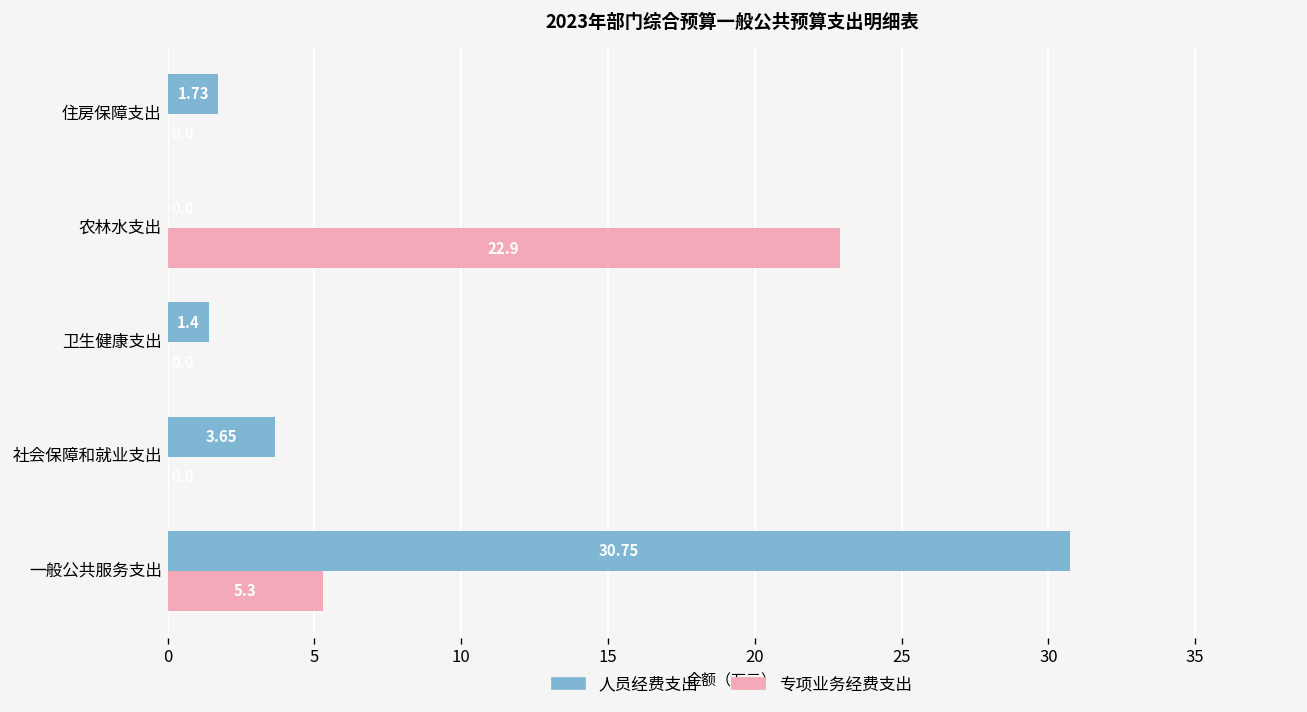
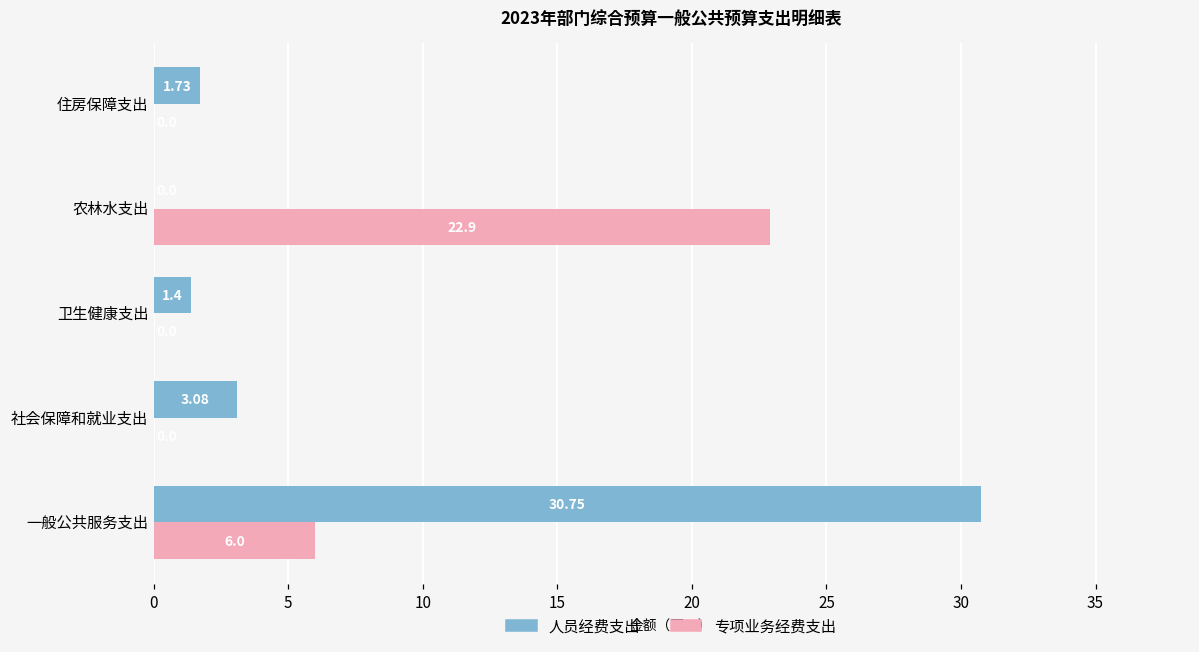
人员经费支出, 社会保障和就业支出: 3.65 -> 3.08
专项业务经费支出, 一般公共服务支出: 5.3 -> 6.0
